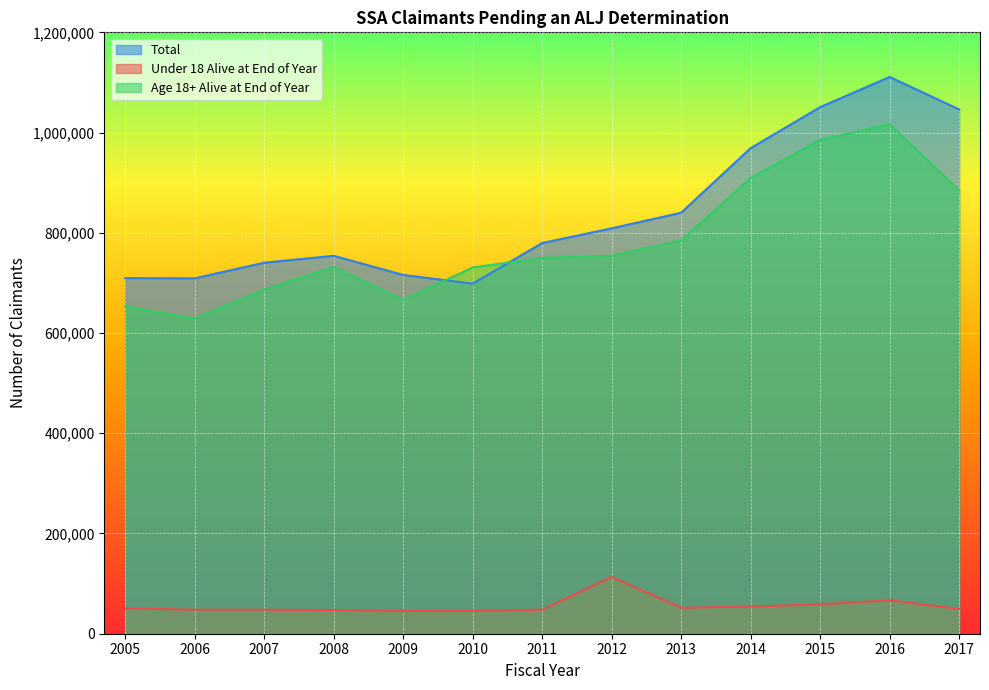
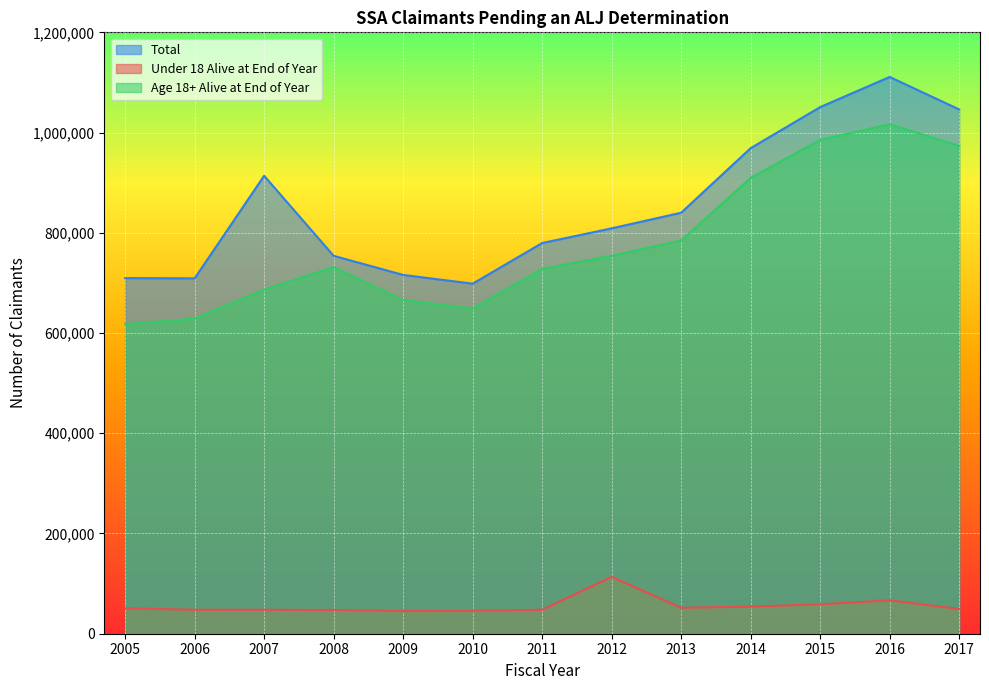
Age 18+ Alive at End of Year, 2005: 650,000 -> 620,000
Total, 2007: 740,000 -> 910,000
Age 18+ Alive at End of Year, 2010: 730,000 -> 650,000
Age 18+ Alive at End of Year, 2011: 750,000 -> 730,000
Age 18+ Alive at End of Year, 2017: 880,000 -> 970,000
